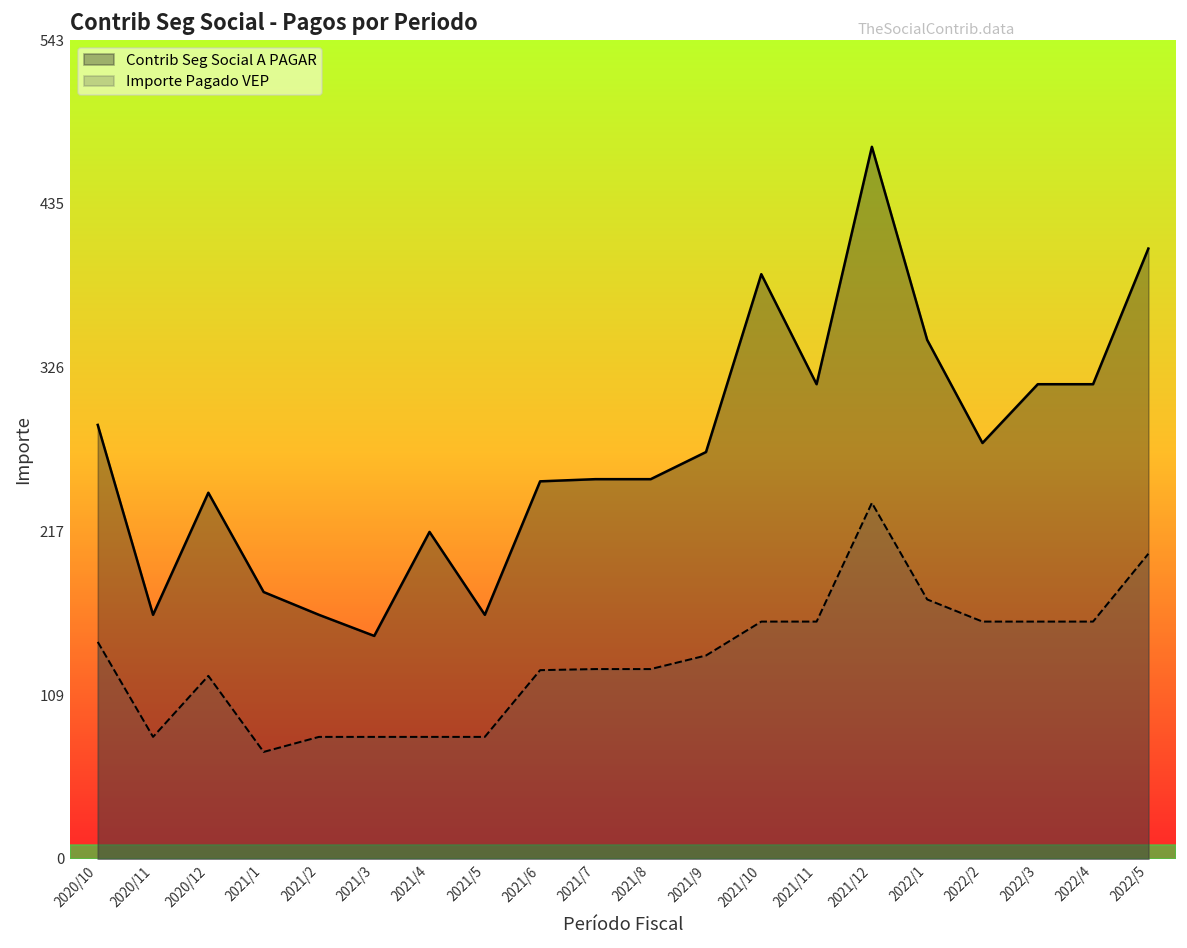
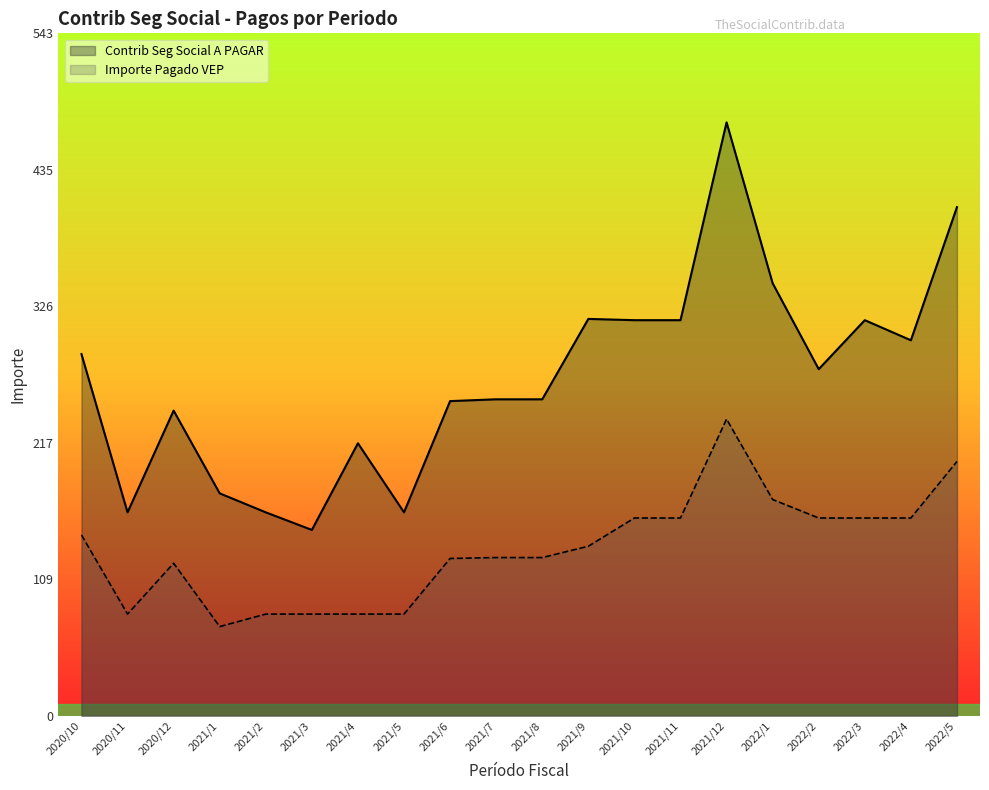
Contrib Seg Social A PAGAR, 2021/9: 270 -> 316
Contrib Seg Social A PAGAR, 2021/10: 388 -> 315
Contrib Seg Social A PAGAR, 2022/4: 315 -> 299
